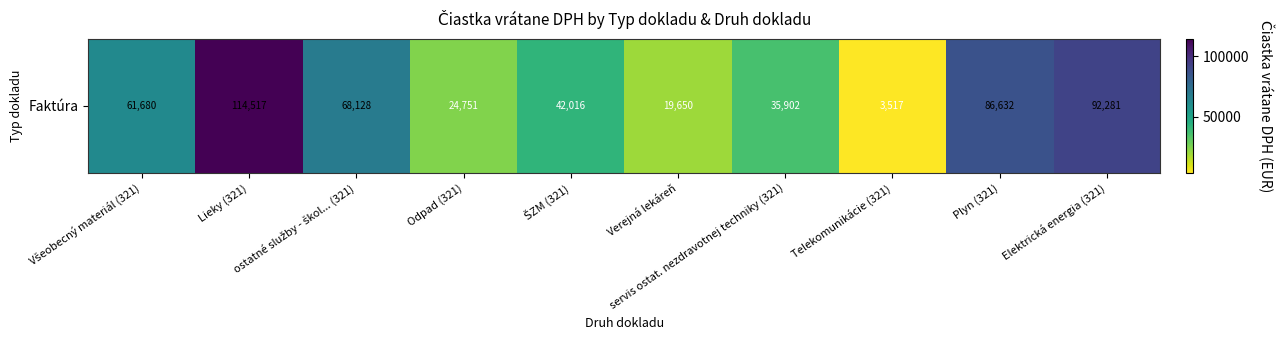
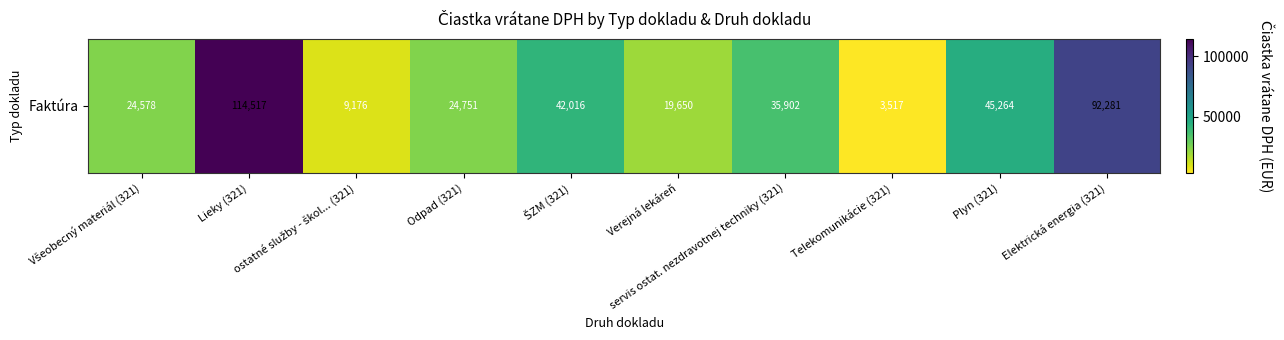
Faktúra, Všeobecný materiál (321): 61,680 -> 24,578
Faktúra, ostatné služby - škol... (321): 68,128 -> 9,176
Faktúra, Plyn (321): 86,632 -> 45,264
